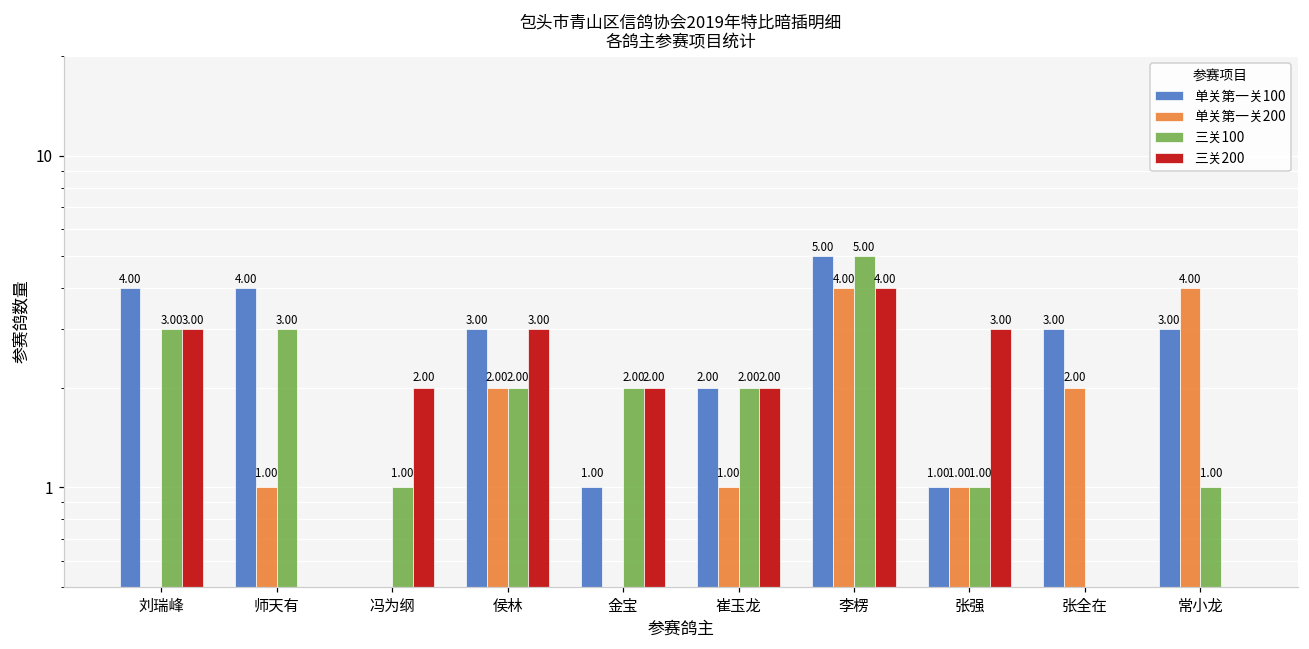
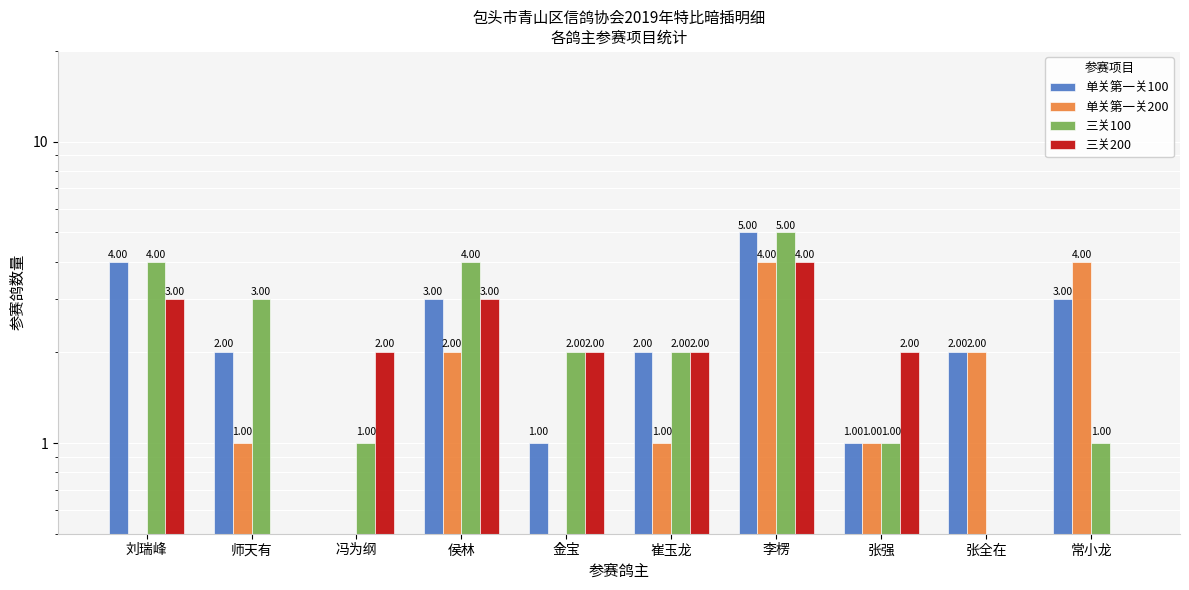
三关100, 刘瑞峰: 3.00 -> 4.00
单关第一关100, 师天有: 4.00 -> 2.00
三关100, 侯林: 2.00 -> 4.00
三关200, 张强: 3.00 -> 2.00
单关第一关100, 张全在: 3.00 -> 2.00
